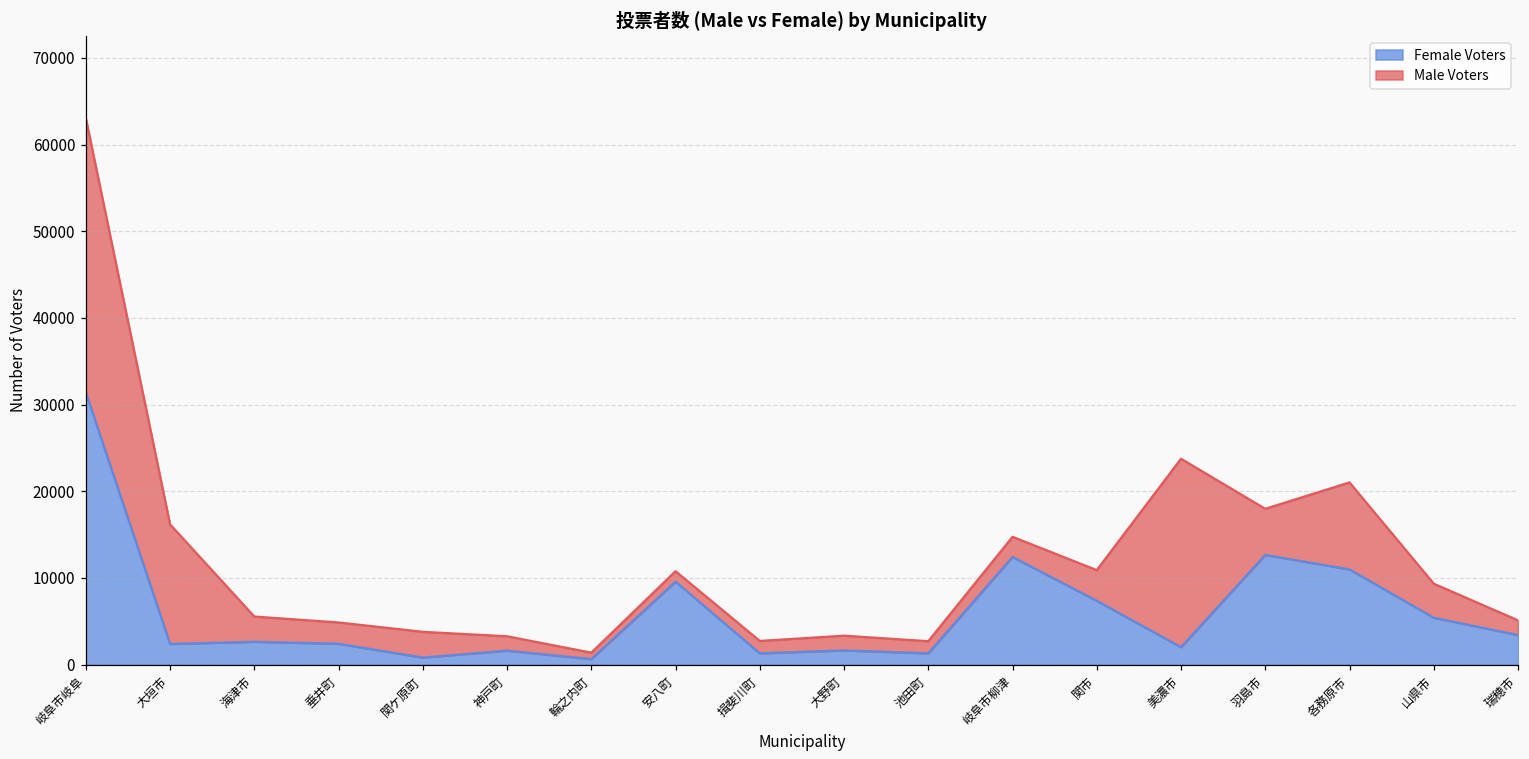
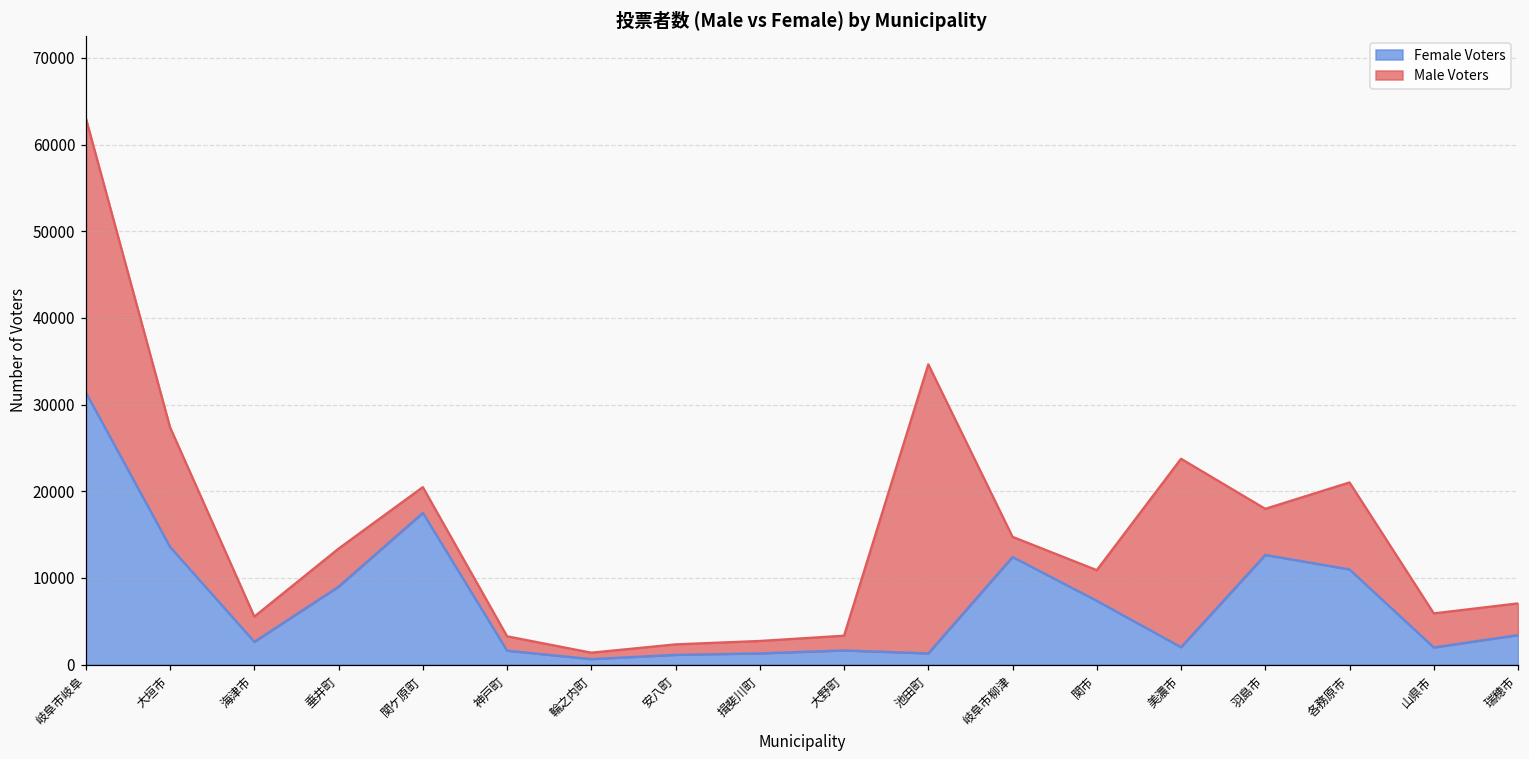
Female Voters, 大垣市: 2000 -> 14000
Female Voters, 垂井町: 2000 -> 9000
Male Voters, 垂井町: 2000 -> 4000
Female Voters, 関ケ原町: 1000 -> 18000
Female Voters, 安八町: 10000 -> 1000
Male Voters, 池田町: 1000 -> 33000
Female Voters, 山県市: 5000 -> 2000
Male Voters, 瑞穂市: 2000 -> 4000
